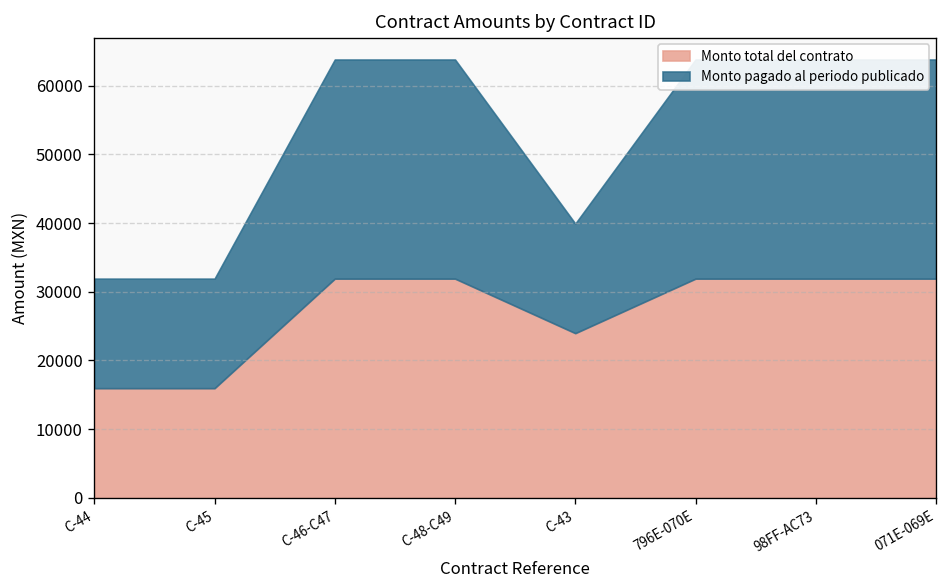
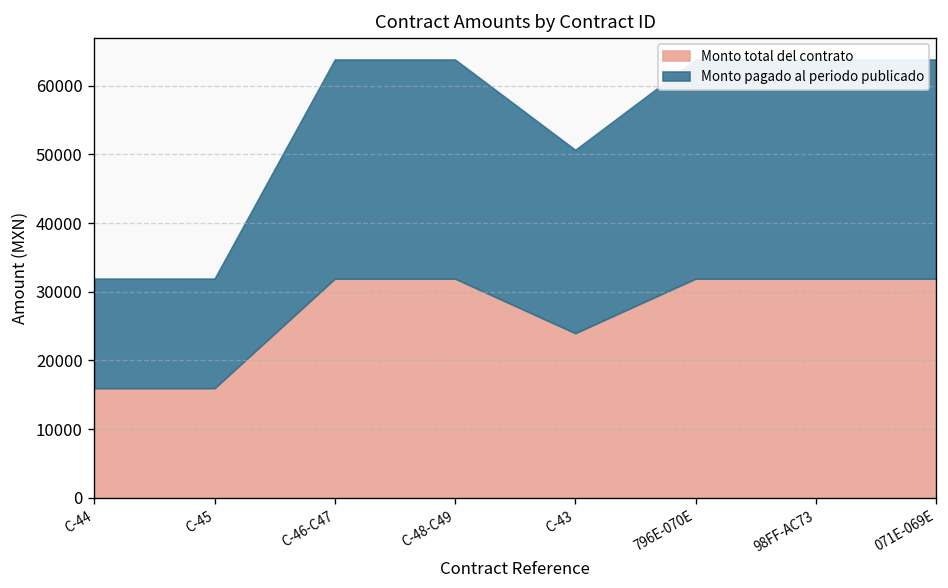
Monto pagado al periodo publicado, C-43: 16000 -> 27000
